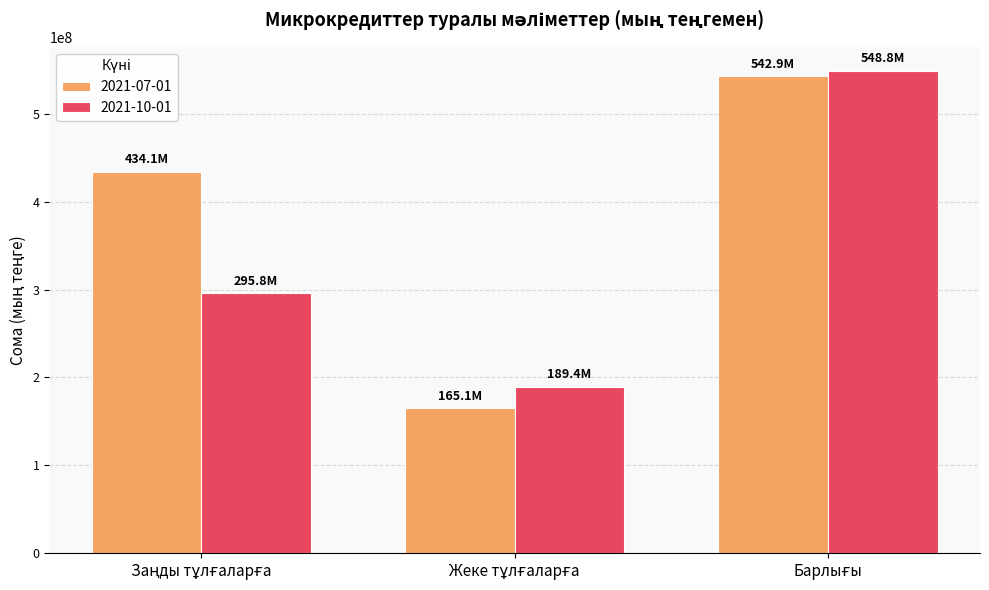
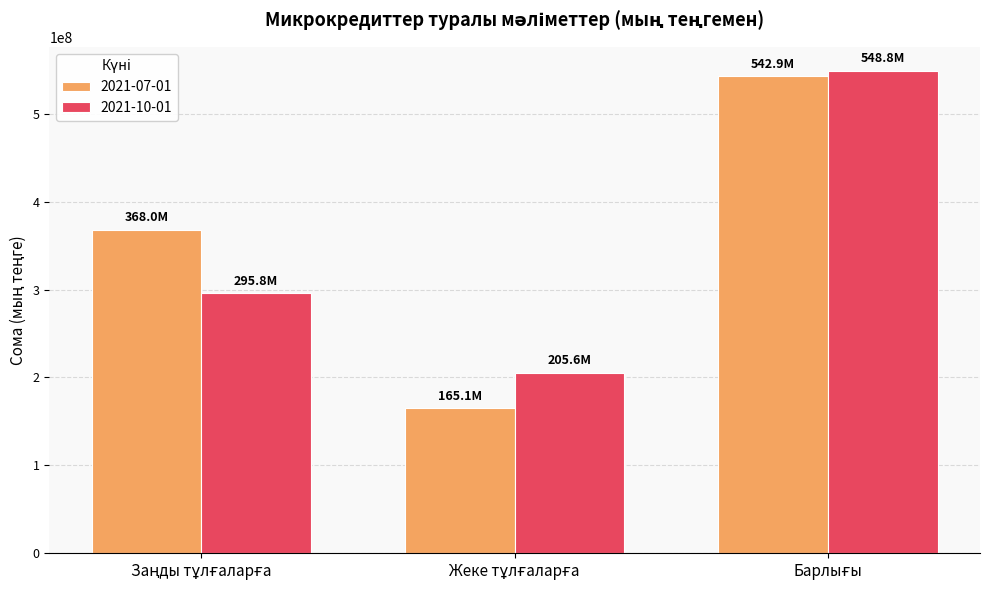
2021-07-01, Заңды тұлғаларға: 434.1M -> 368.0M
2021-10-01, Жеке тұлғаларға: 189.4M -> 205.6M
